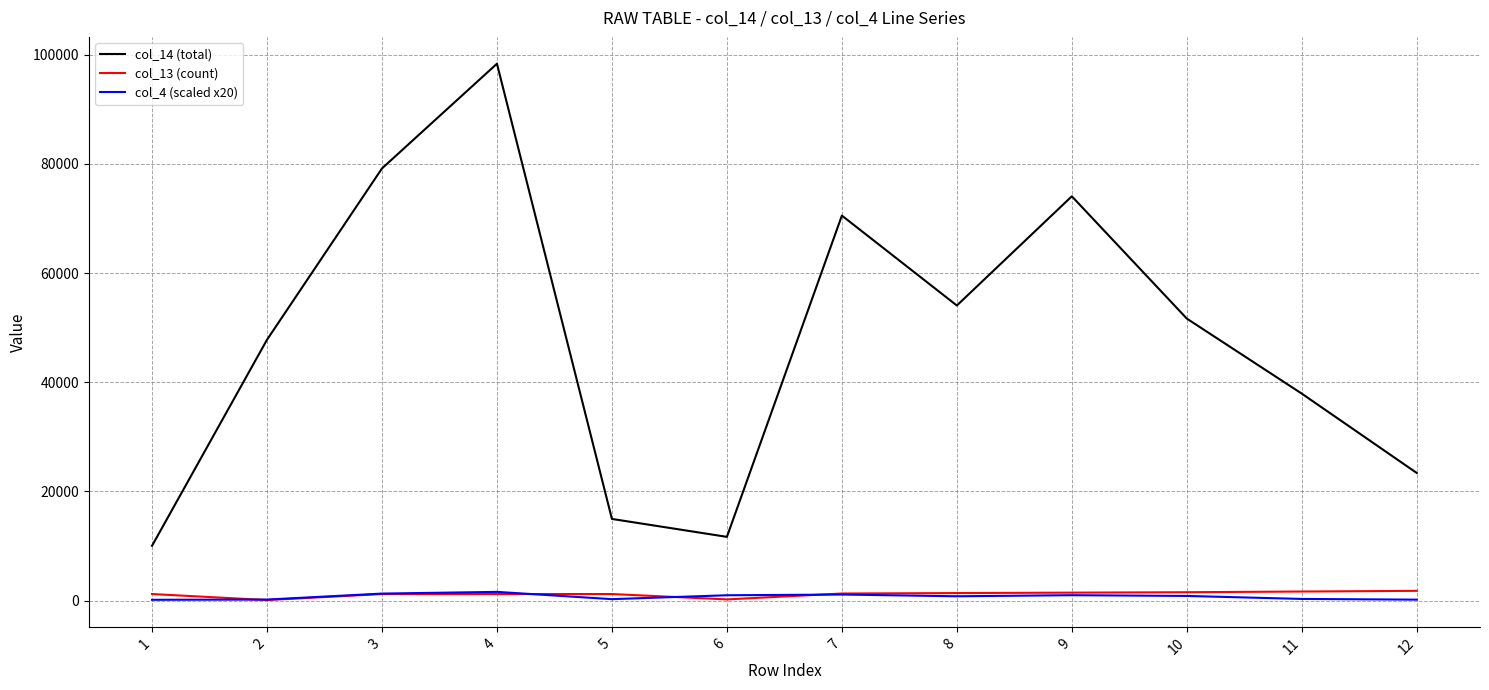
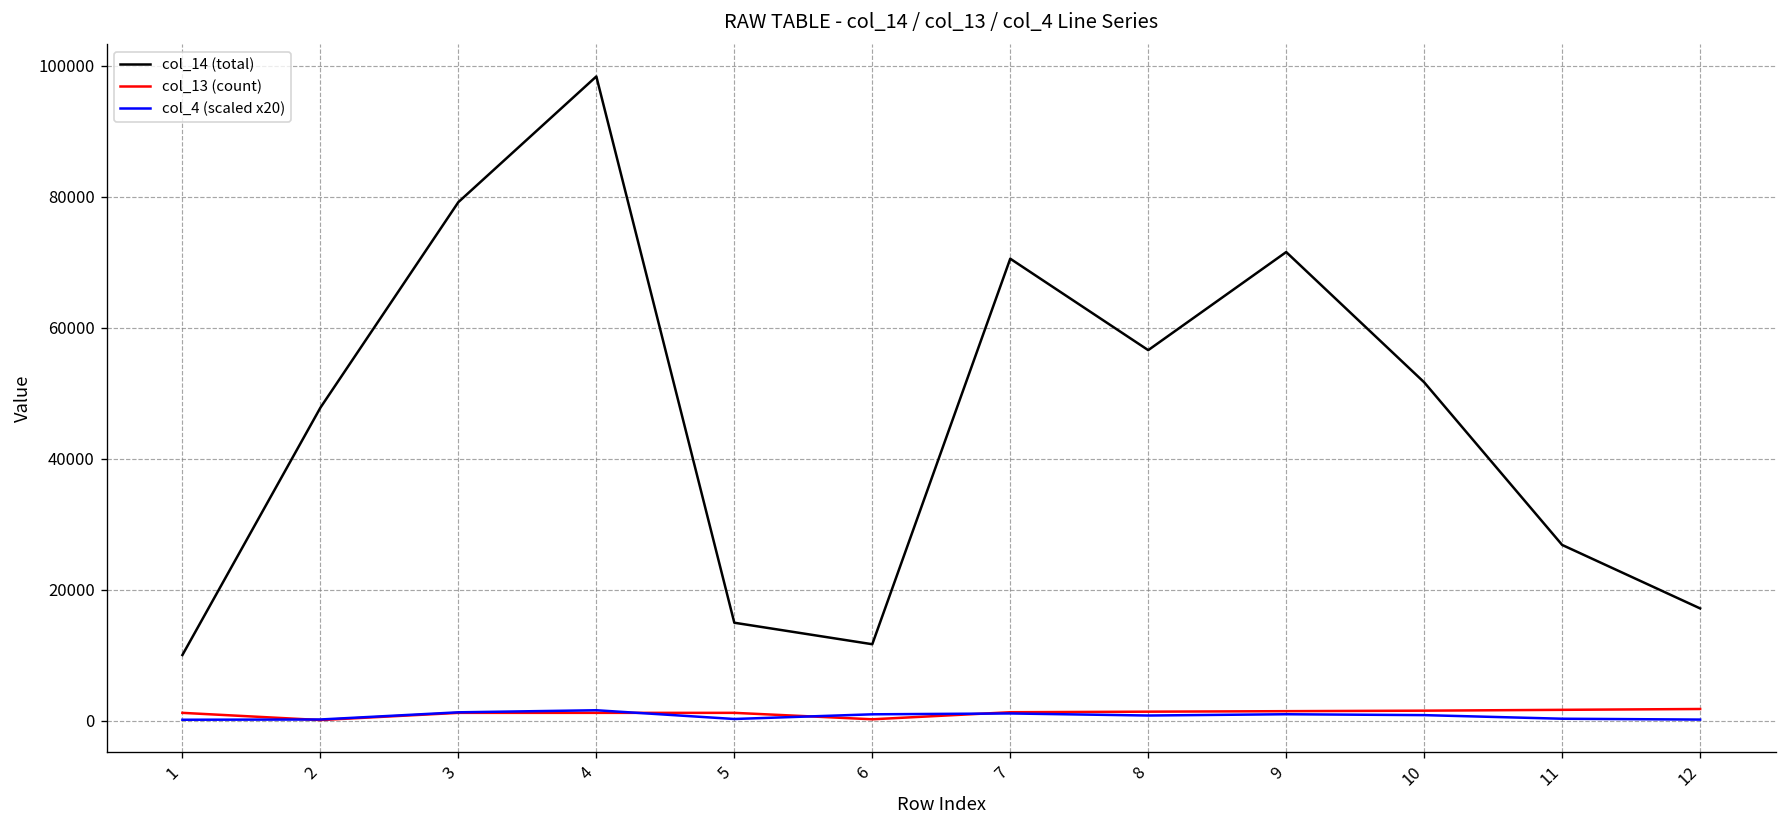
col_14 (total), 8: 54000 -> 57000
col_14 (total), 9: 74000 -> 72000
col_14 (total), 11: 38000 -> 27000
col_14 (total), 12: 23000 -> 17000
